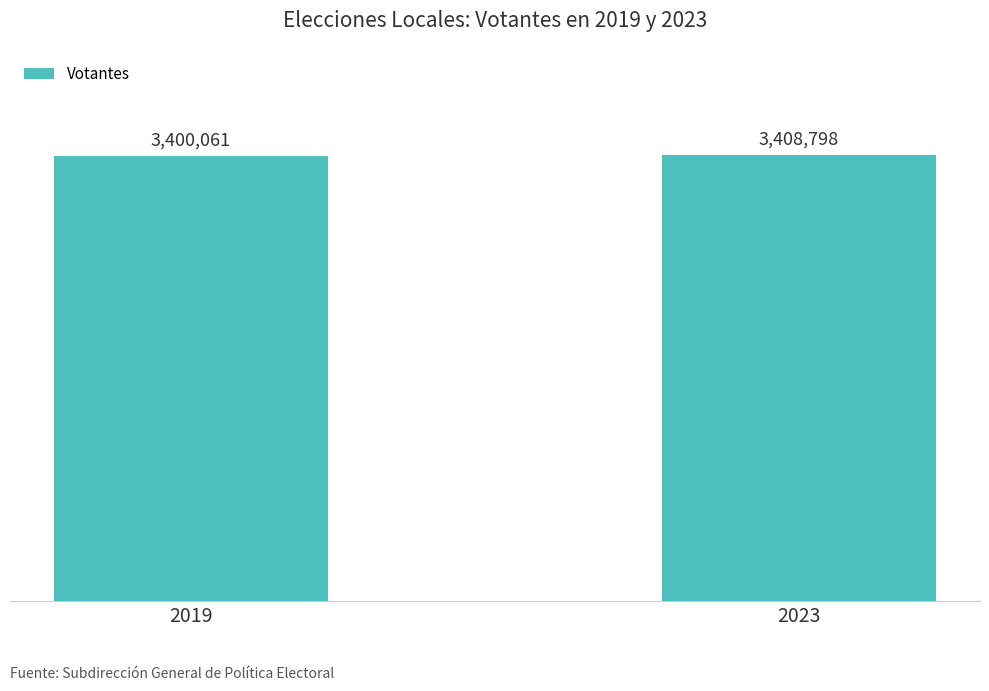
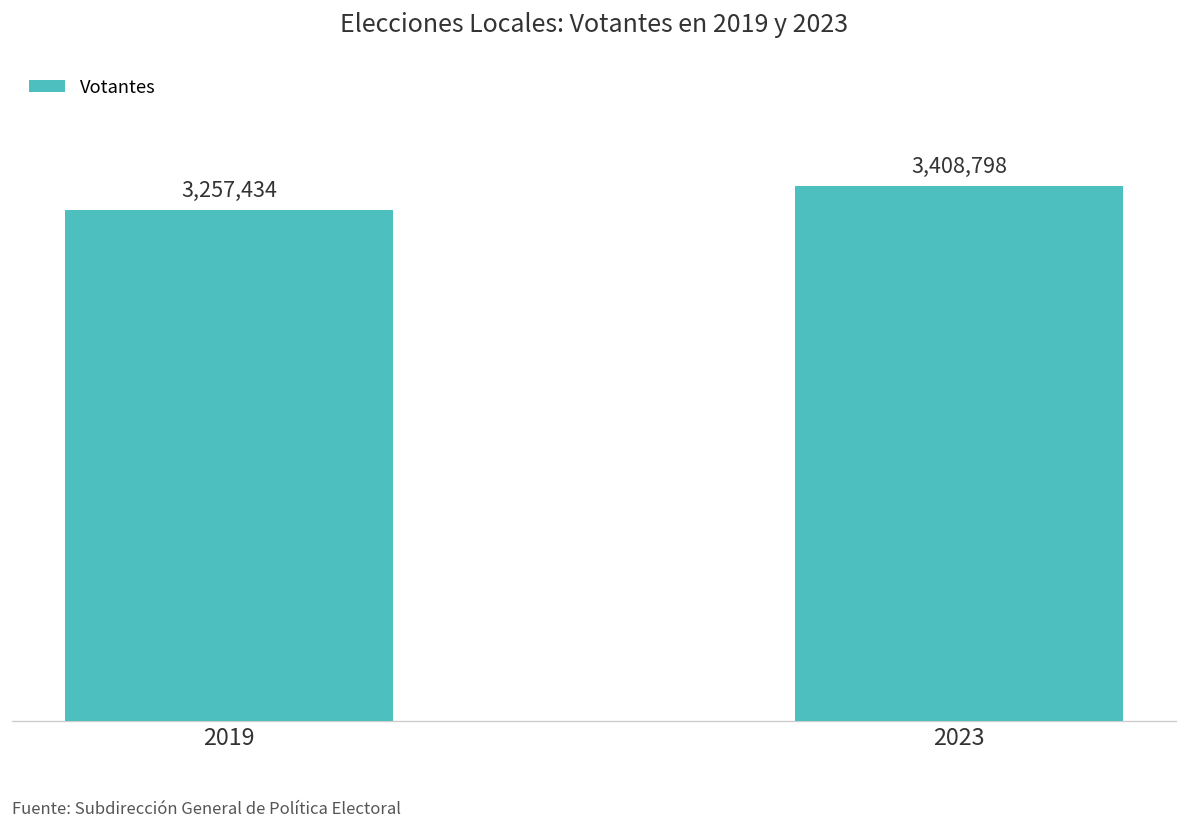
2019: 3,400,061 -> 3,257,434
